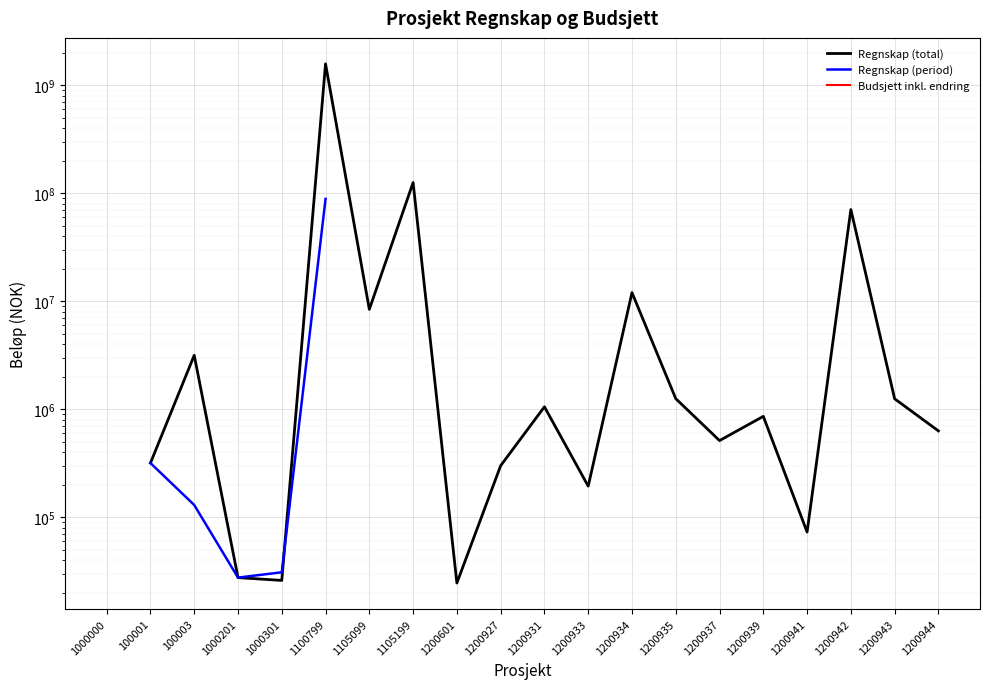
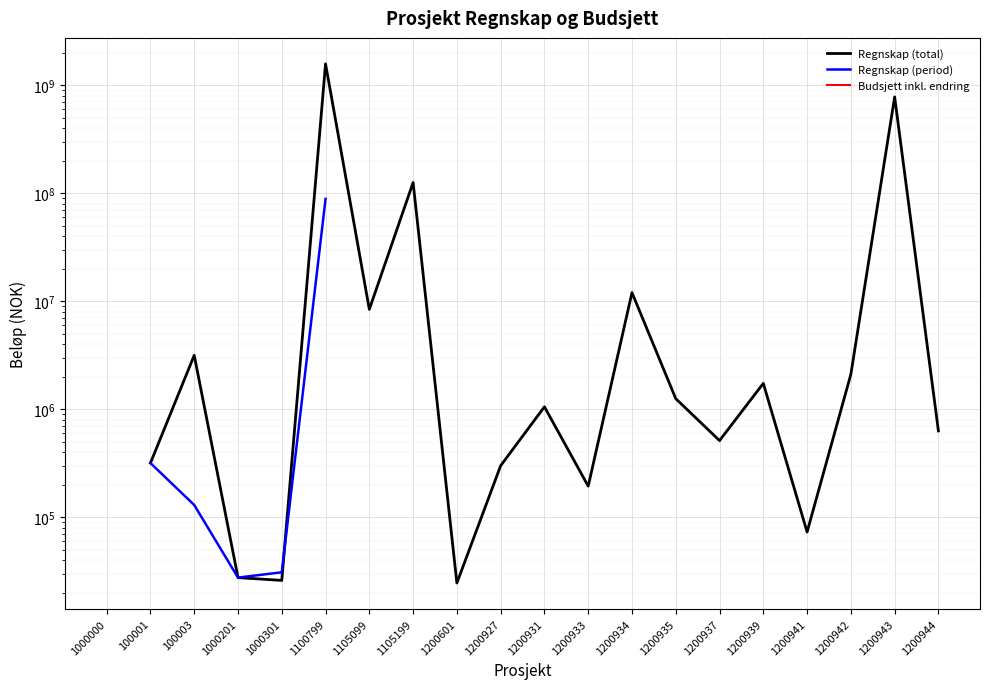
Regnskap (total), 1200939: 900000 -> 1700000
Regnskap (total), 1200942: 70000000 -> 2100000
Regnskap (total), 1200943: 1200000 -> 800000000
